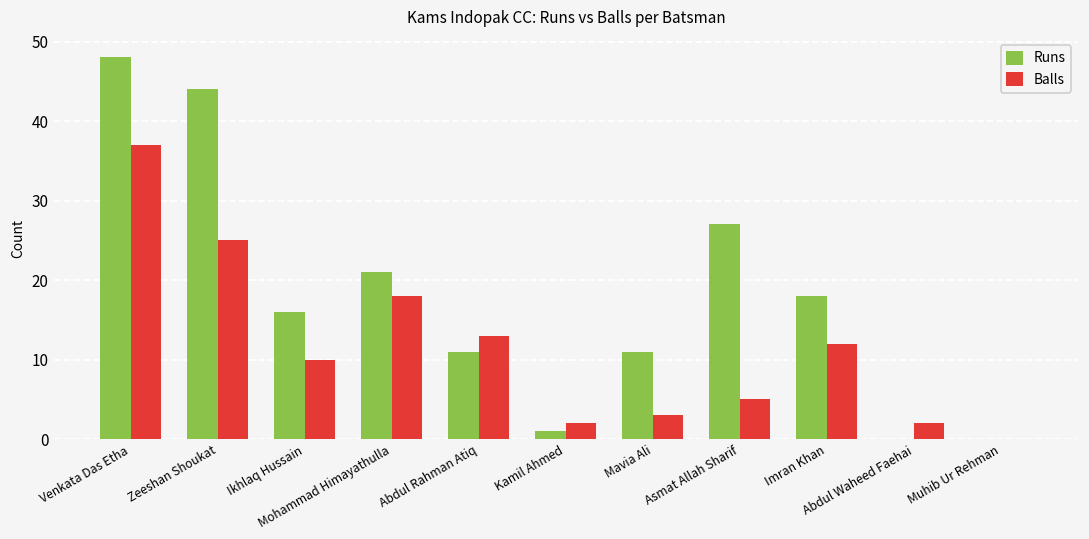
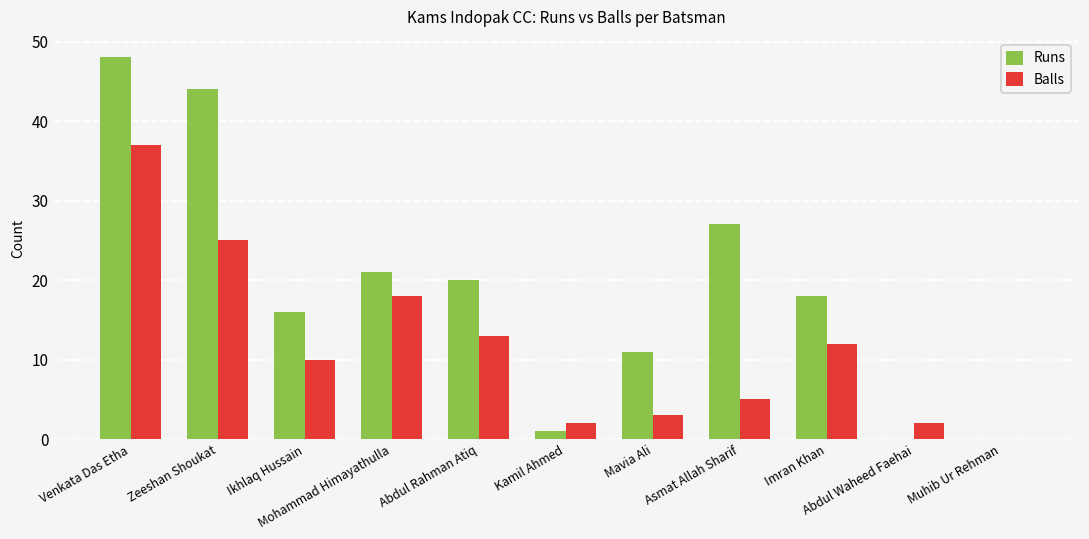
Runs, Abdul Rahman Atiq: 11 -> 20
